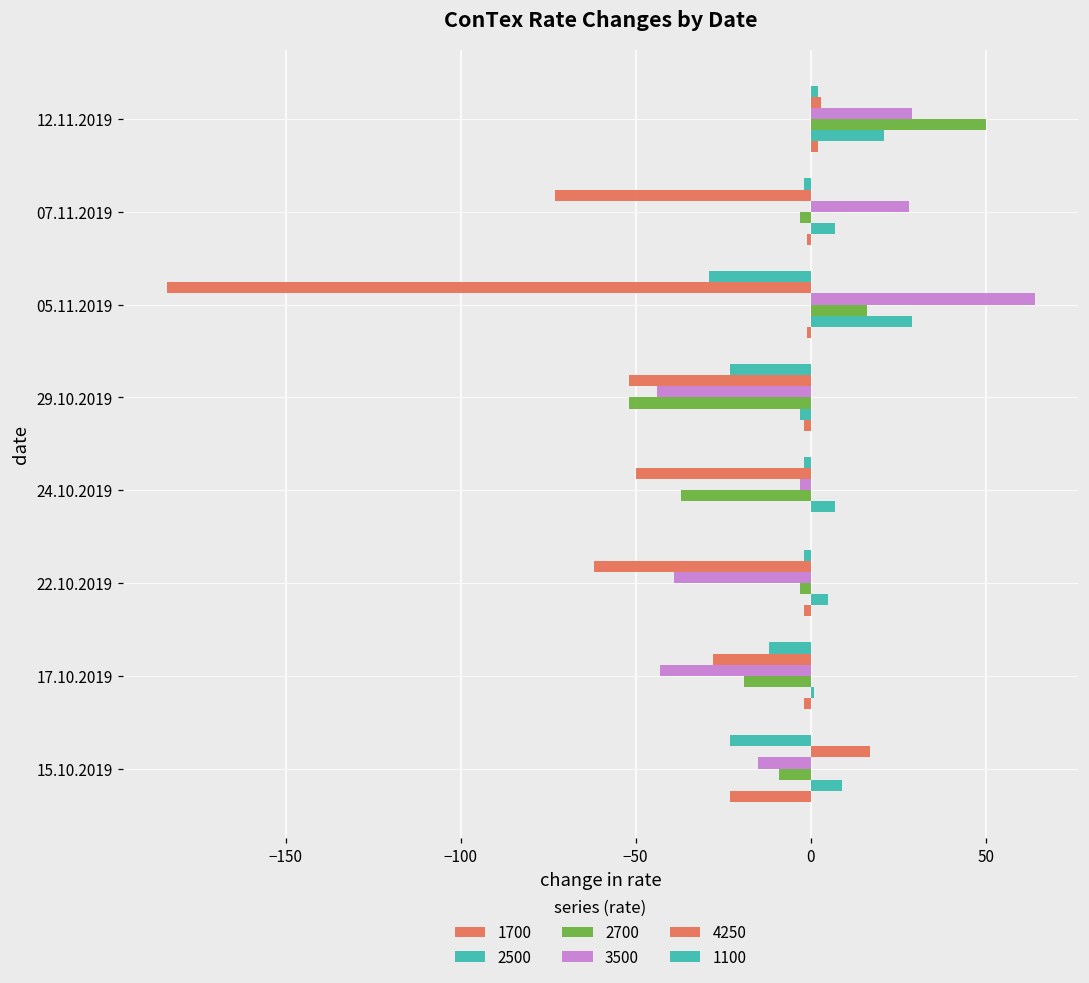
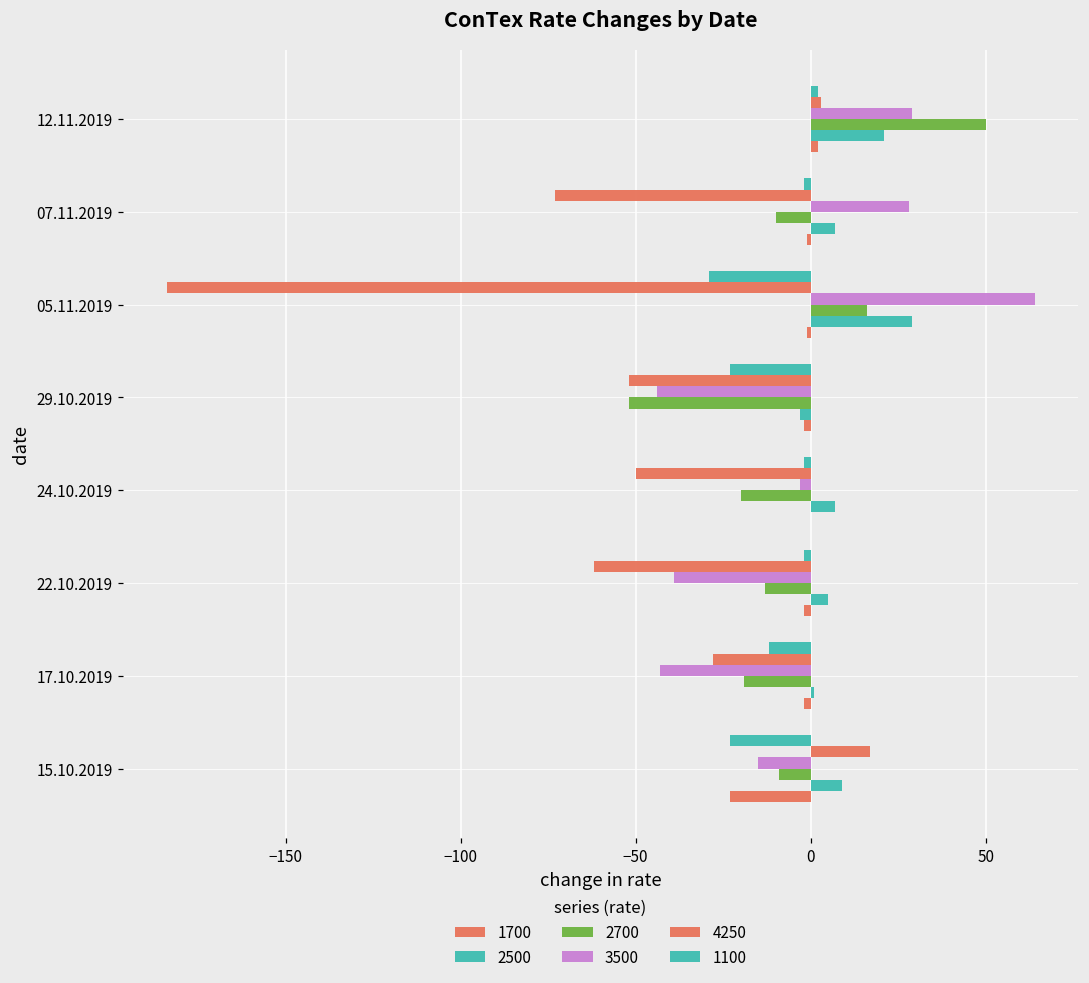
2700, 07.11.2019: -3 -> -10
2700, 24.10.2019: -37 -> -20
2700, 22.10.2019: -3 -> -13
